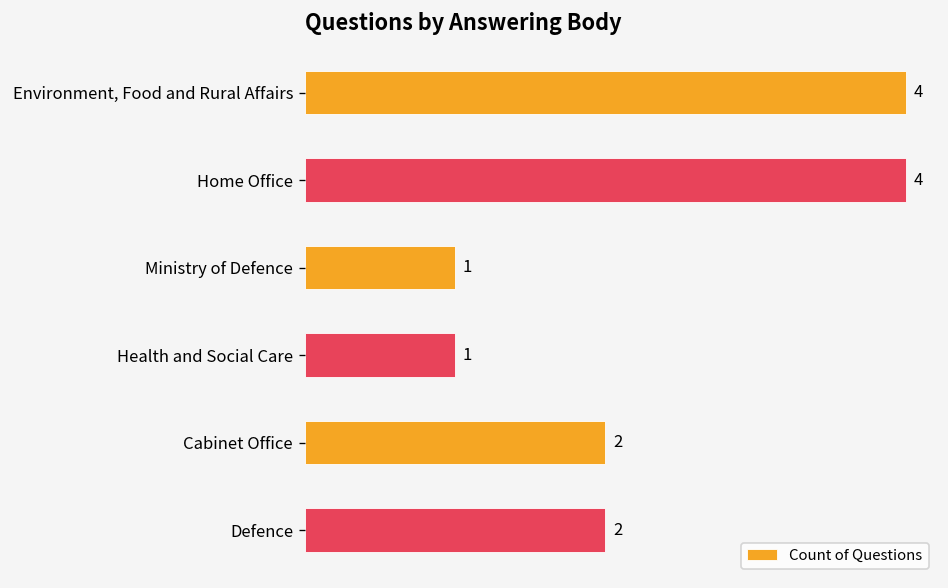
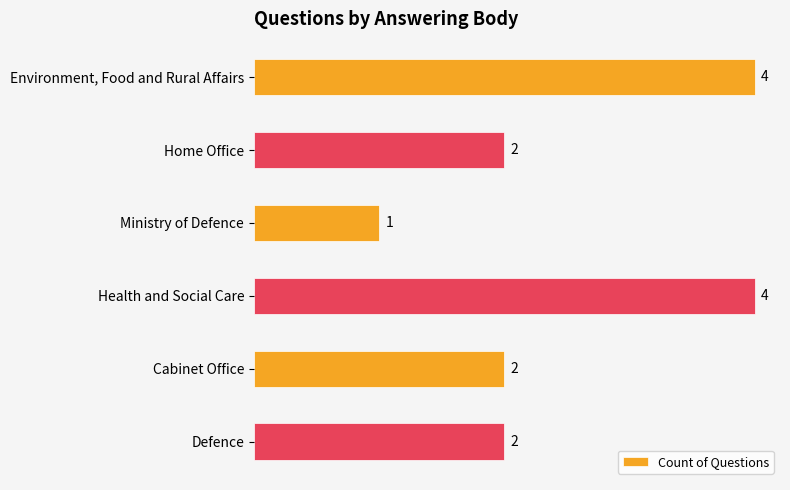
Home Office: 4 -> 2
Health and Social Care: 1 -> 4
